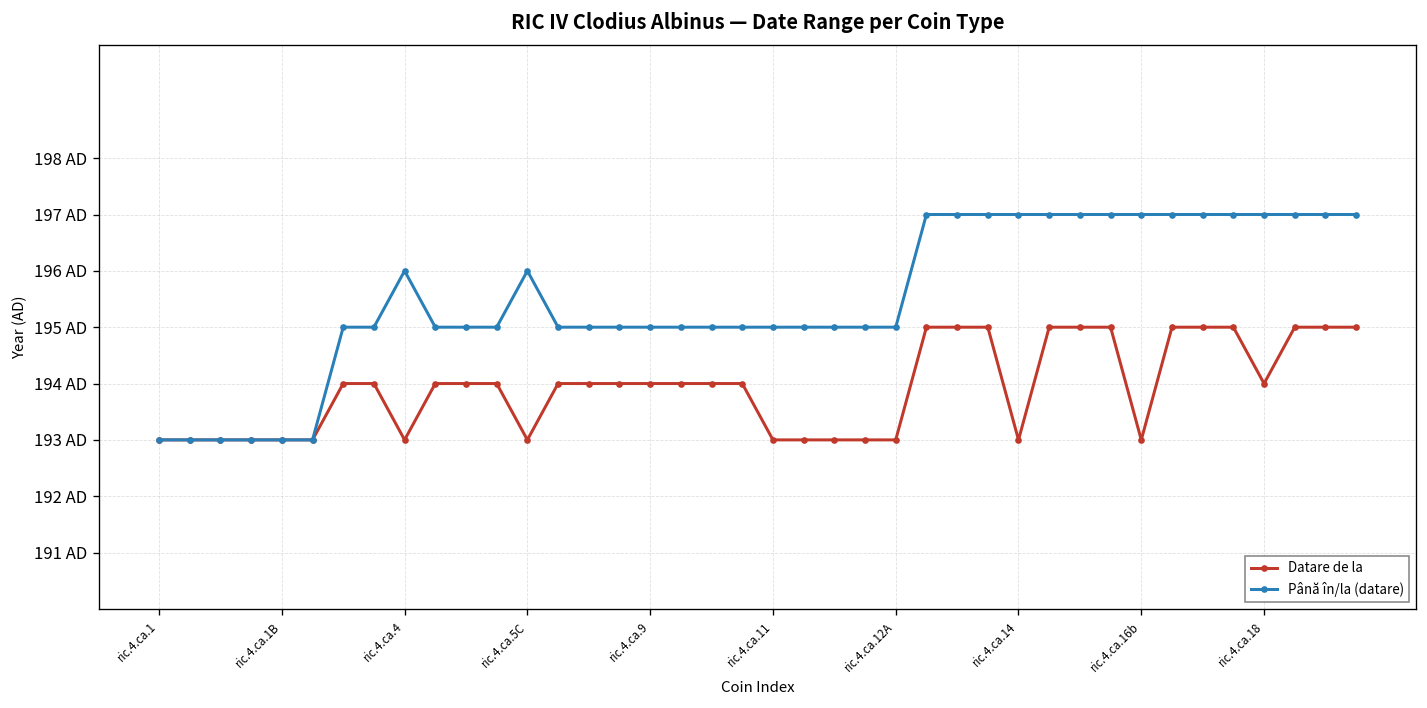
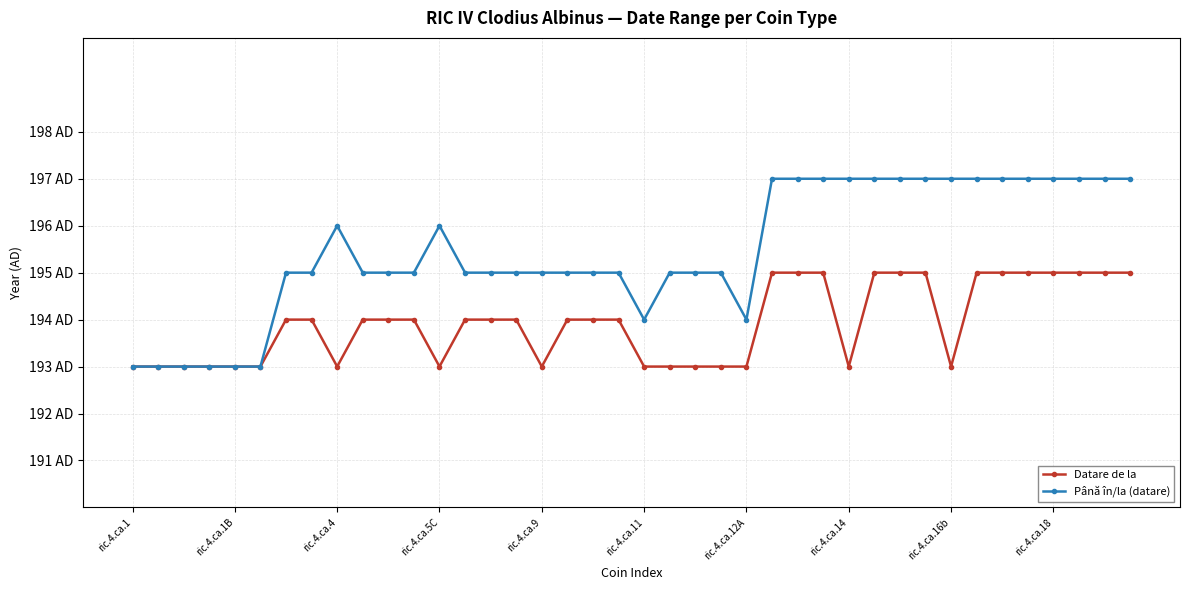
Datare de la, ric.4.ca.9: 194 AD -> 193 AD
Până în/la (datare), ric.4.ca.11: 195 AD -> 194 AD
Până în/la (datare), ric.4.ca.12A: 195 AD -> 194 AD
Datare de la, ric.4.ca.18: 194 AD -> 195 AD
